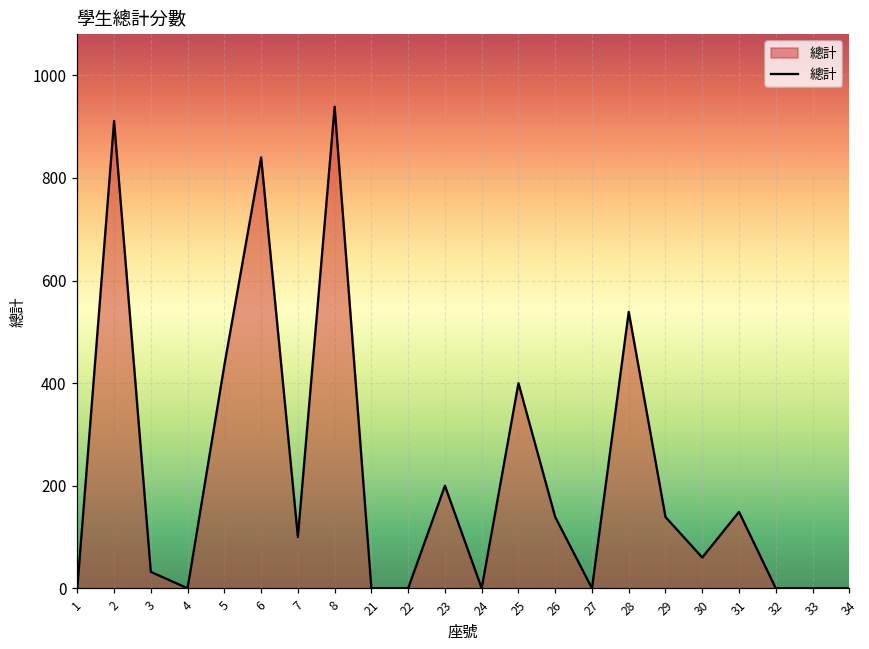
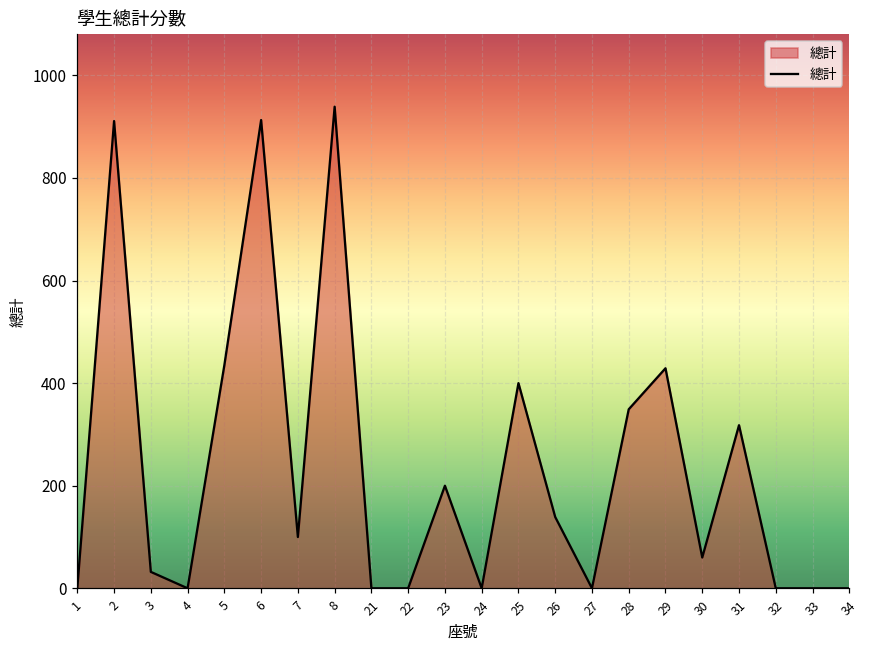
6: 840 -> 910
28: 540 -> 350
29: 140 -> 430
31: 150 -> 320
